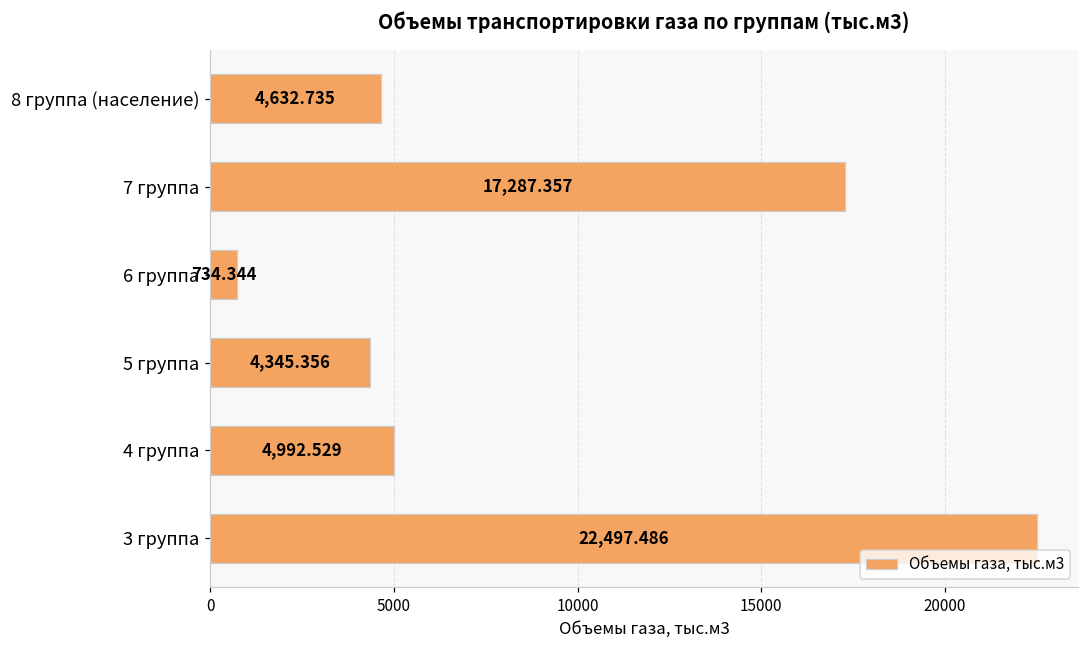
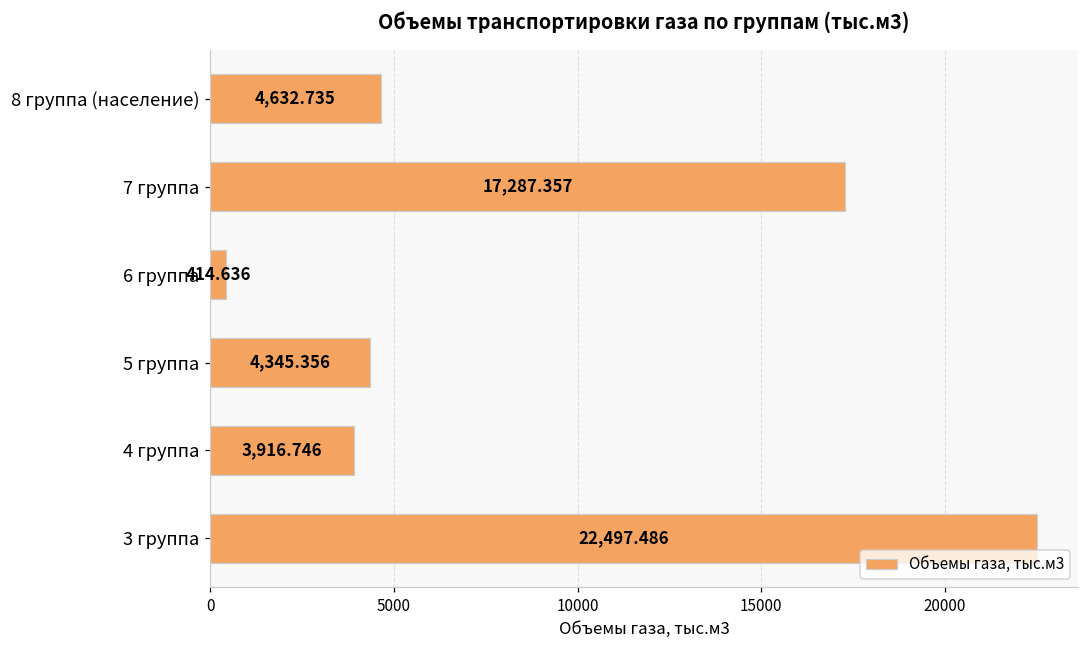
6 группа: 734.344 -> 414.636
4 группа: 4,992.529 -> 3,916.746
